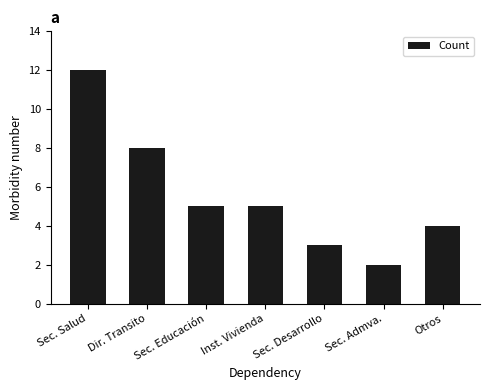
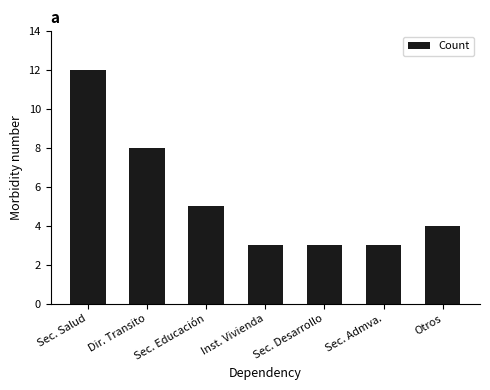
Inst. Vivienda: 5 -> 3
Sec. Admva.: 2 -> 3
